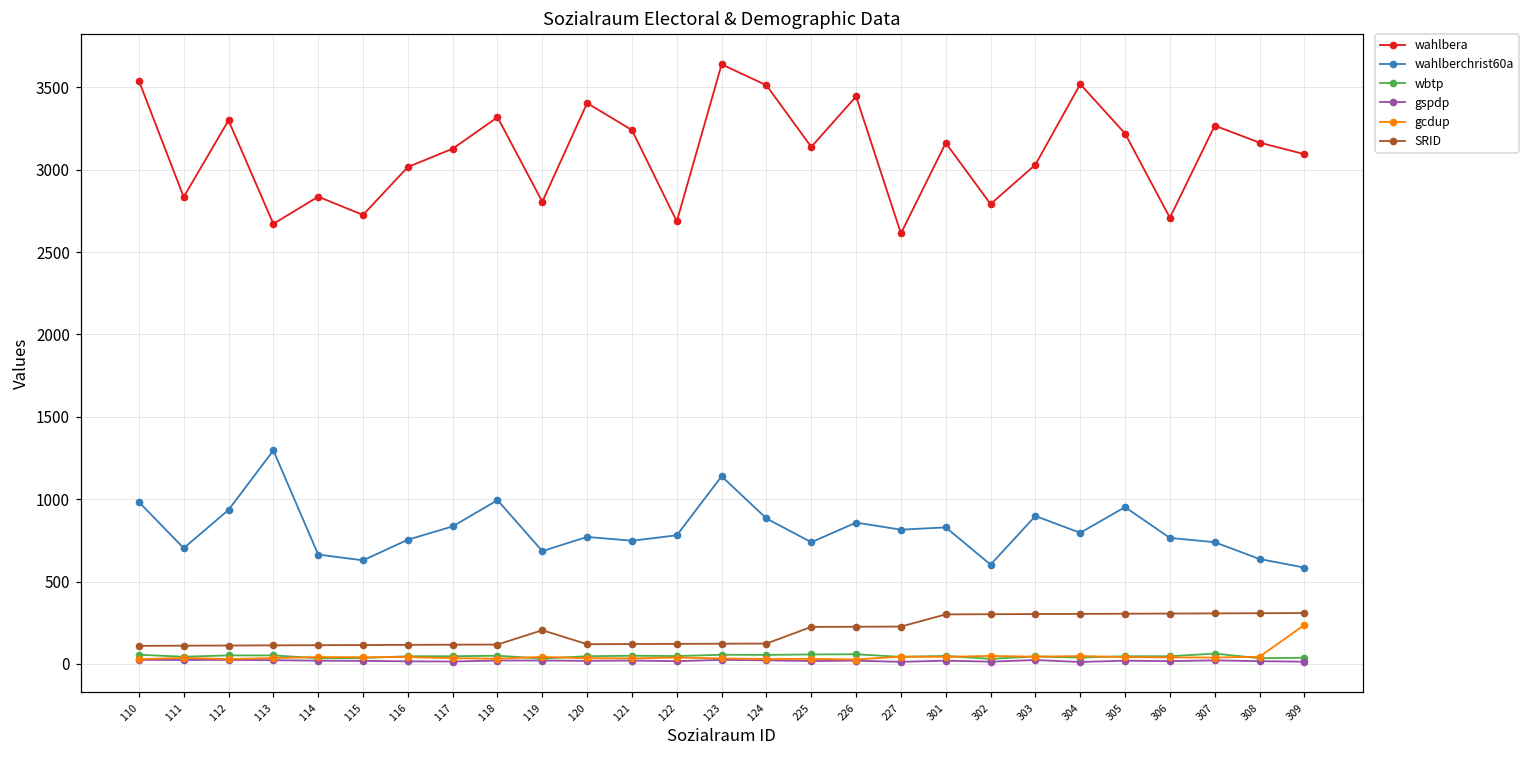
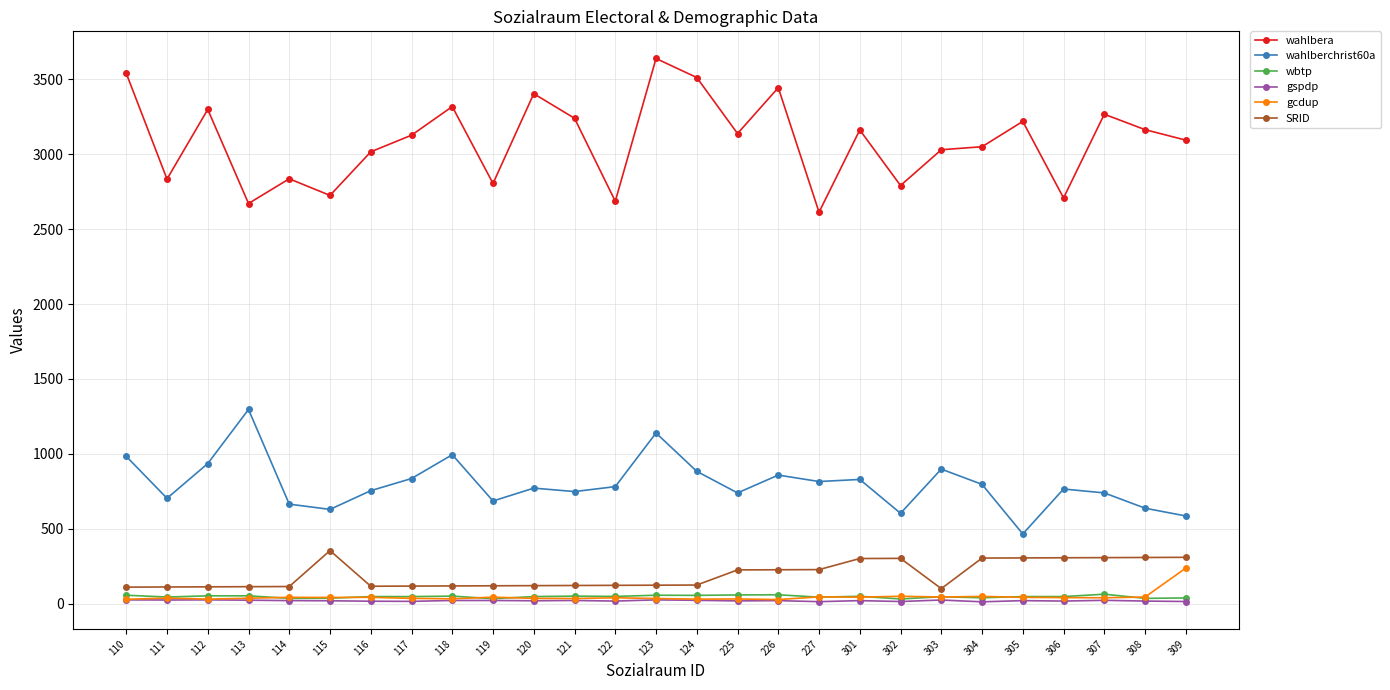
SRID, 115: 120 -> 350
SRID, 119: 210 -> 120
SRID, 303: 300 -> 100
wahlbera, 304: 3520 -> 3050
wahlberchrist60a, 305: 950 -> 470
